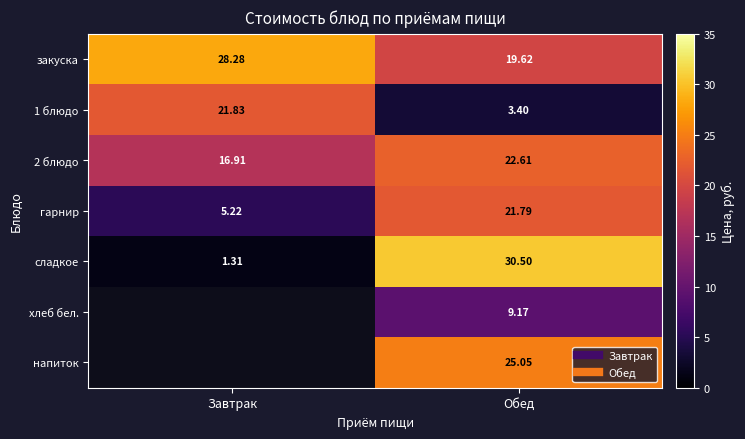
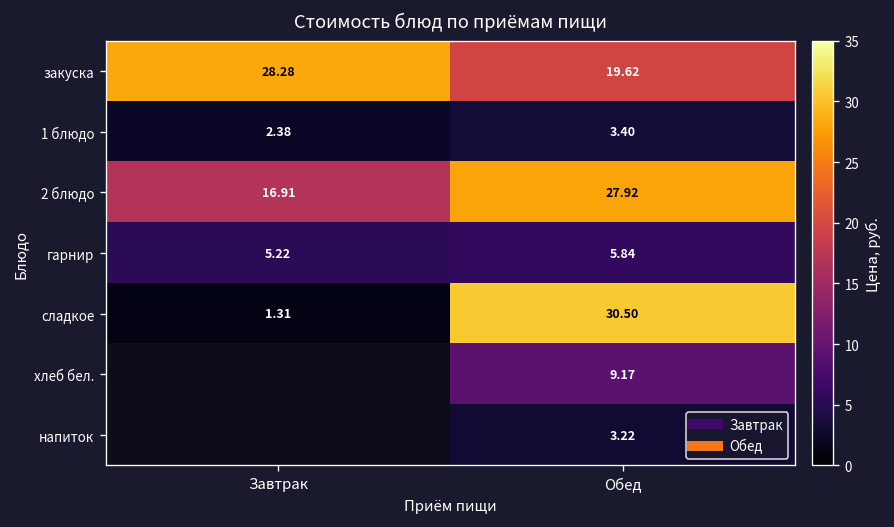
1 блюдо, Завтрак: 21.83 -> 2.38
2 блюдо, Обед: 22.61 -> 27.92
гарнир, Обед: 21.79 -> 5.84
напиток, Обед: 25.05 -> 3.22
